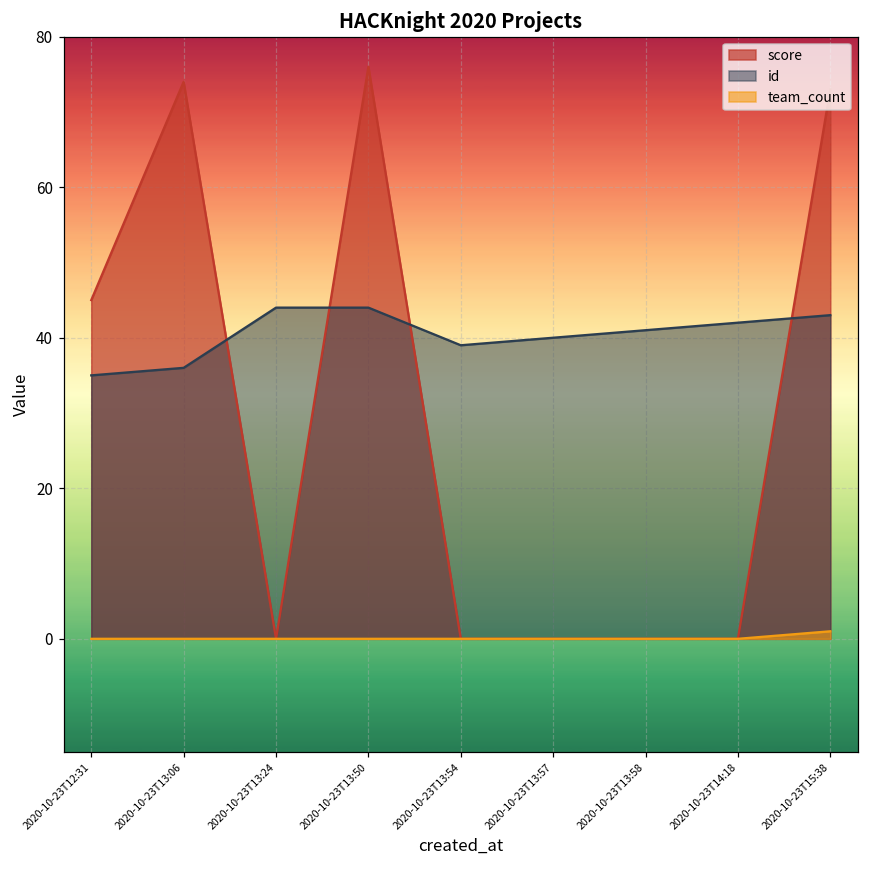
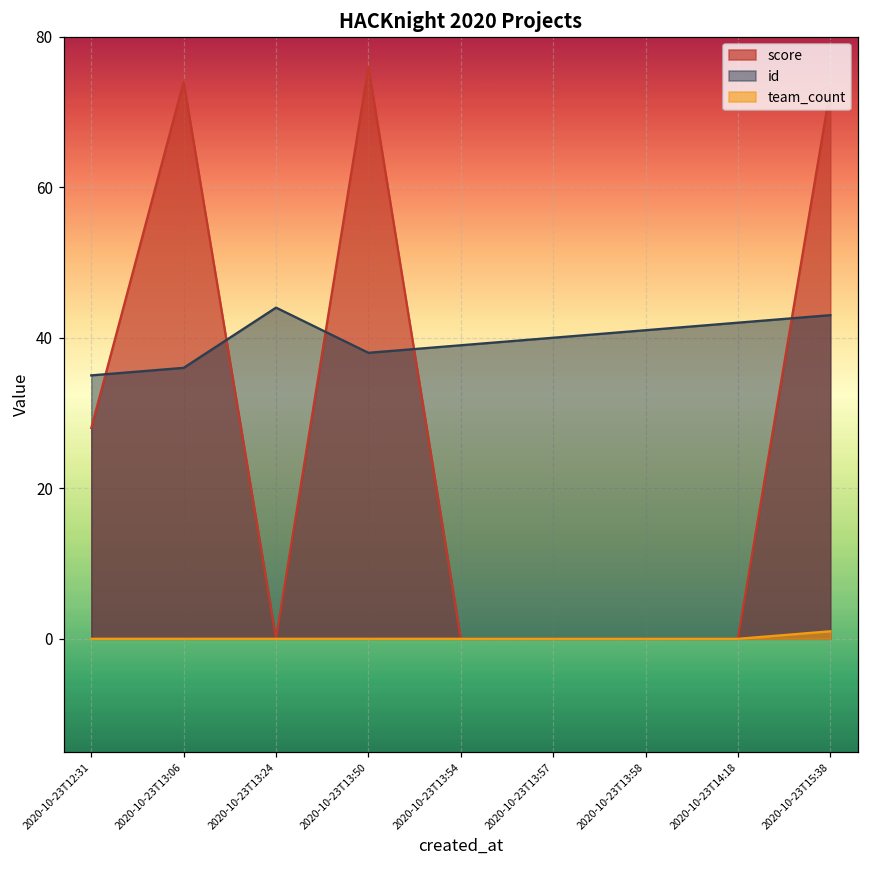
score, 2020-10-23T12:31: 45 -> 28
id, 2020-10-23T13:50: 44 -> 38
